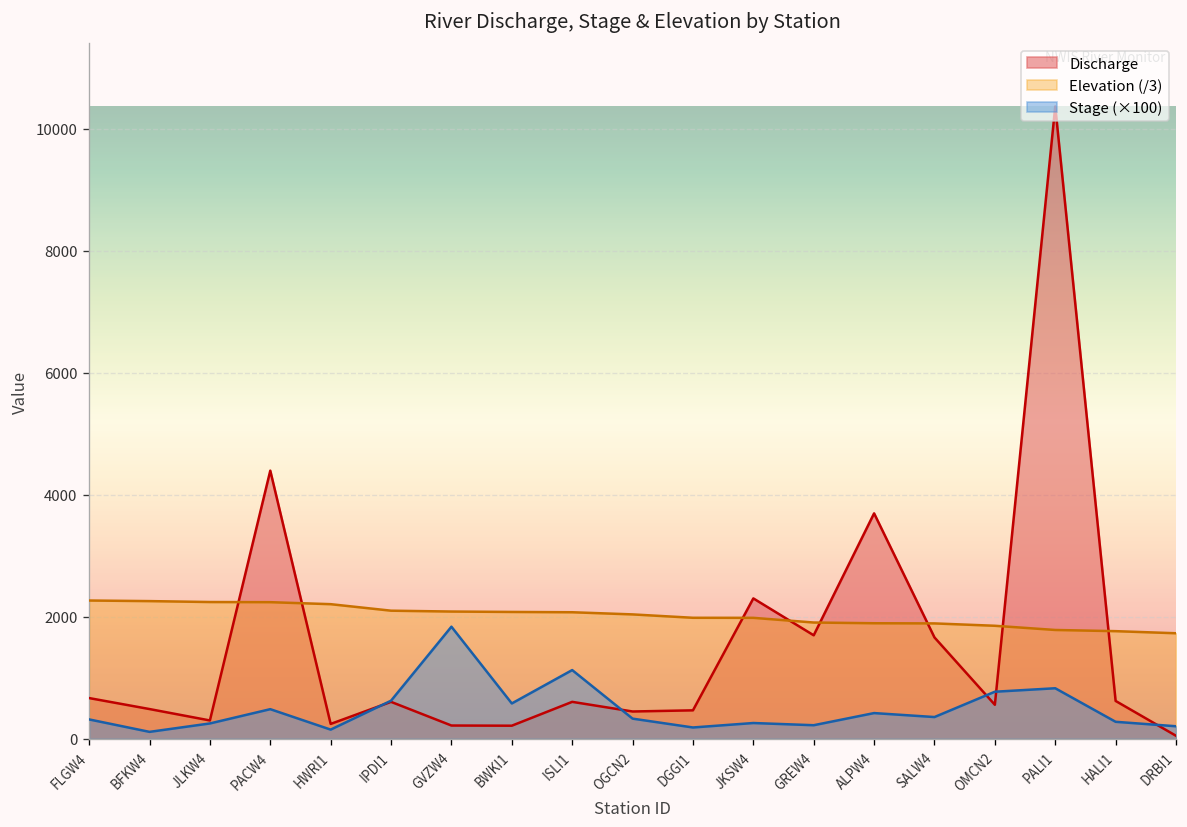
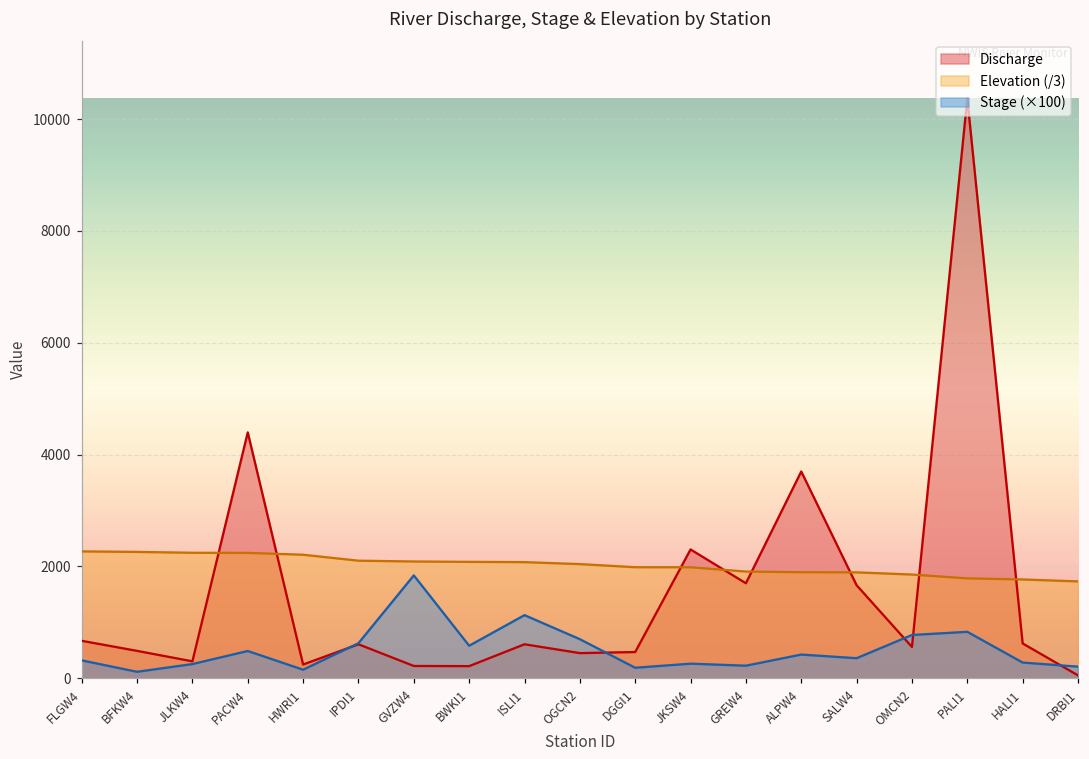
Stage (×100), OGCN2: 300 -> 700
